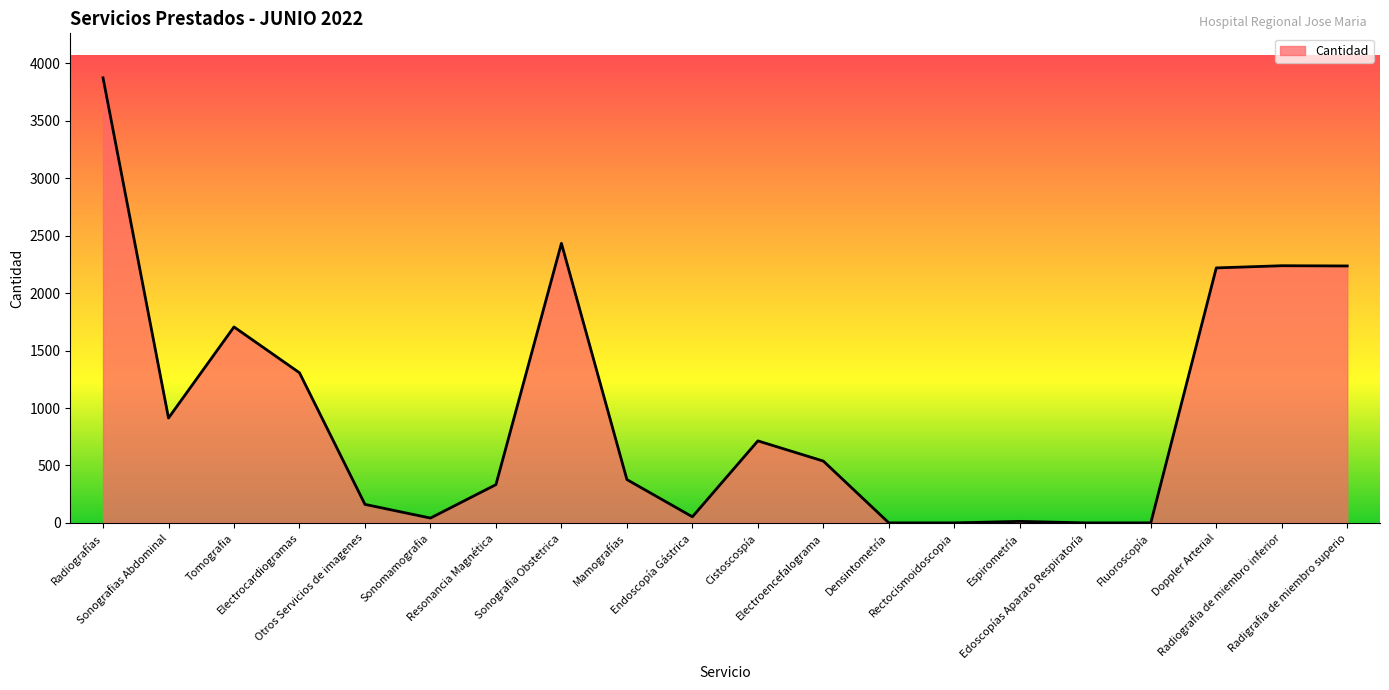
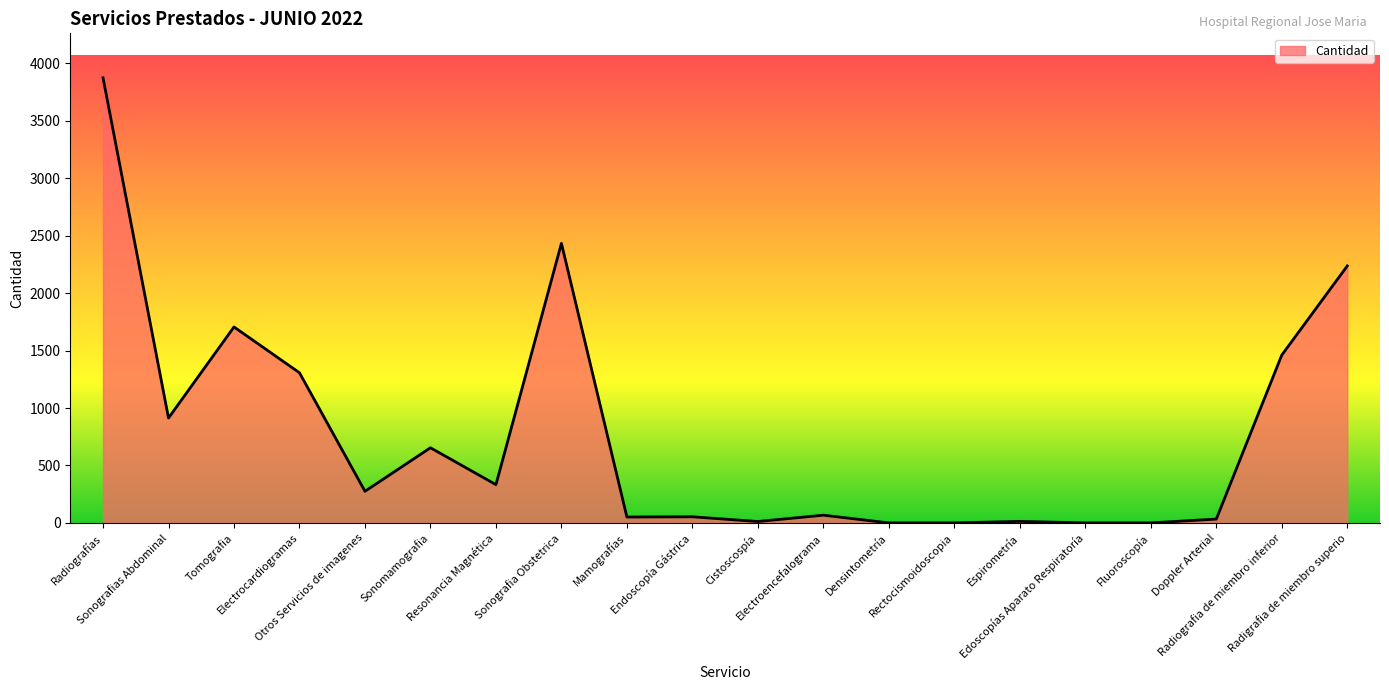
Otros Servicios de imagenes: 160 -> 280
Sonomamografia: 40 -> 650
Mamografías: 380 -> 50
Cistoscospía: 710 -> 10
Electroencefalograma: 540 -> 70
Doppler Arterial: 2220 -> 30
Radiografia de miembro inferior: 2240 -> 1460
